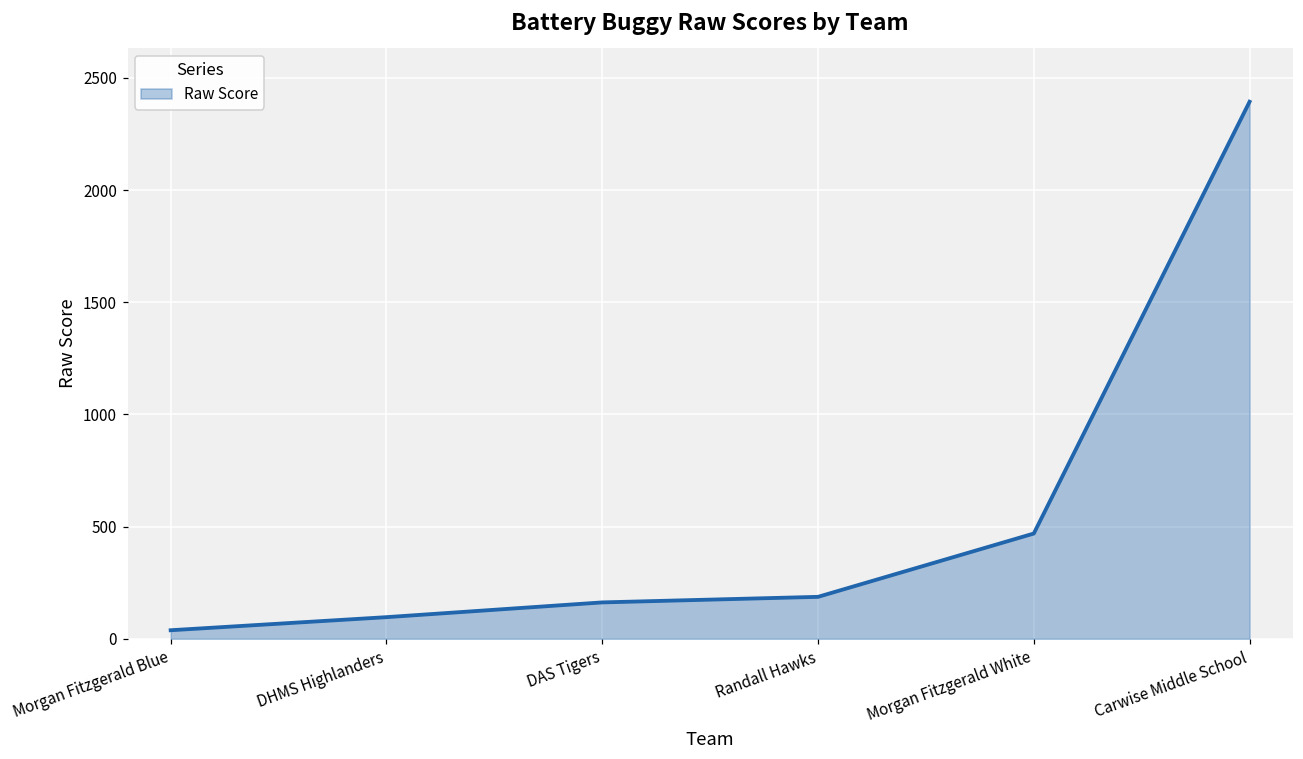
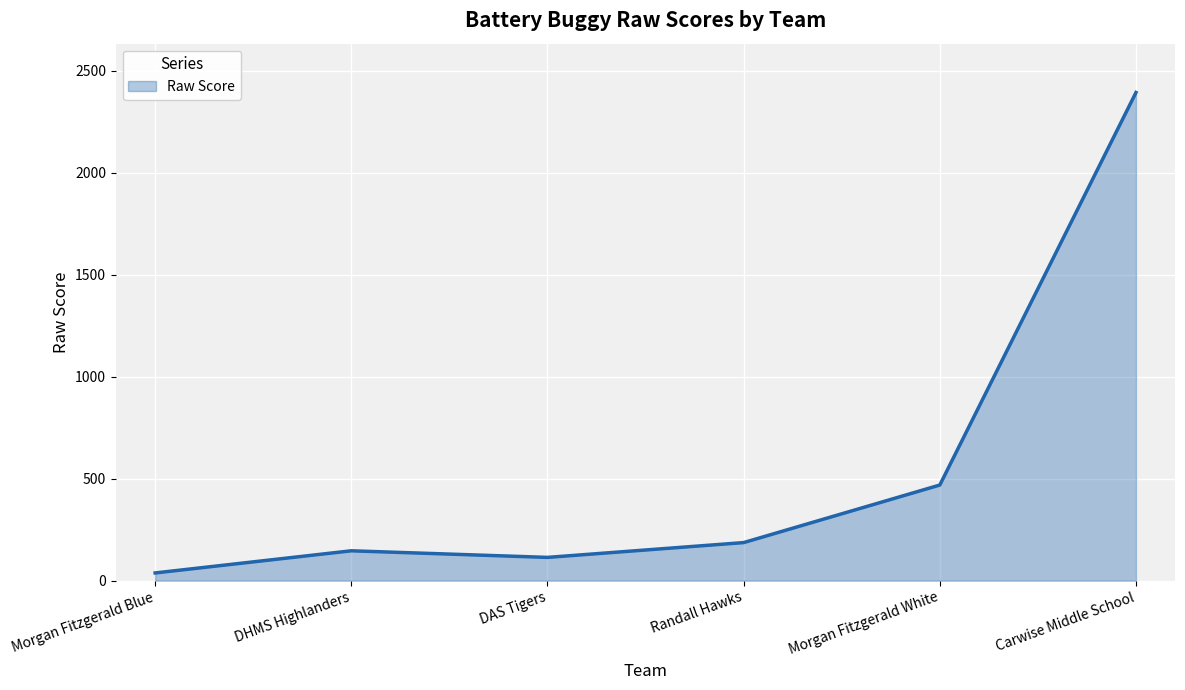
DHMS Highlanders: 100 -> 150
DAS Tigers: 160 -> 110
